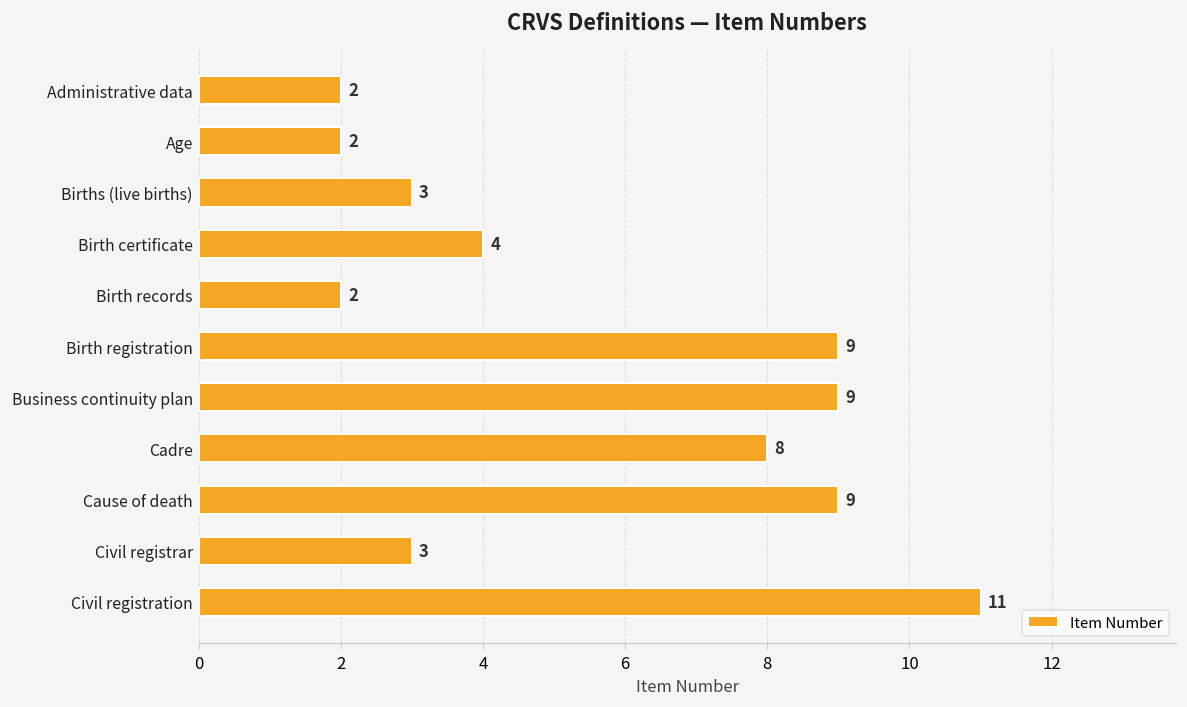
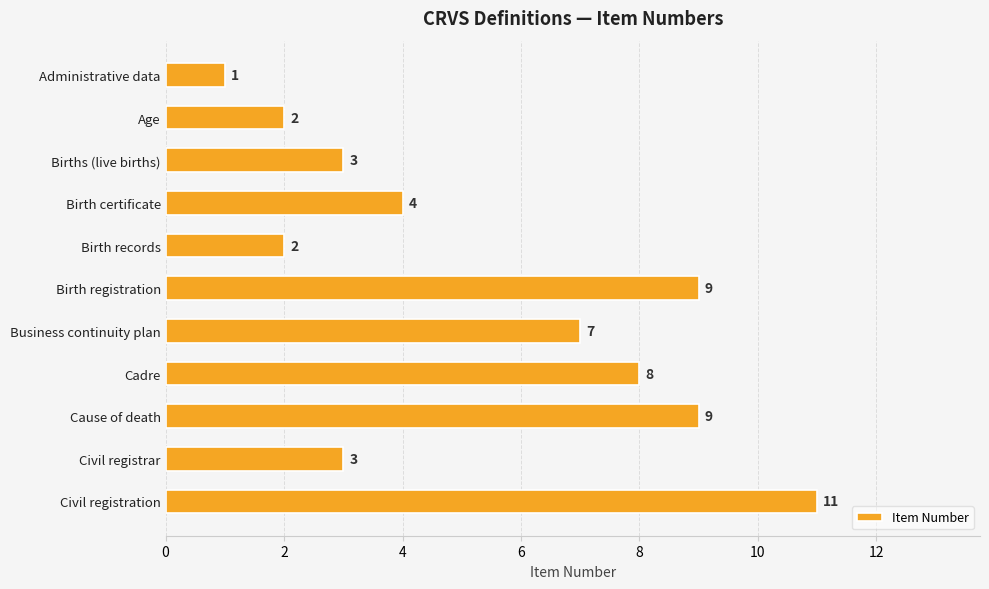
Administrative data: 2 -> 1
Business continuity plan: 9 -> 7
